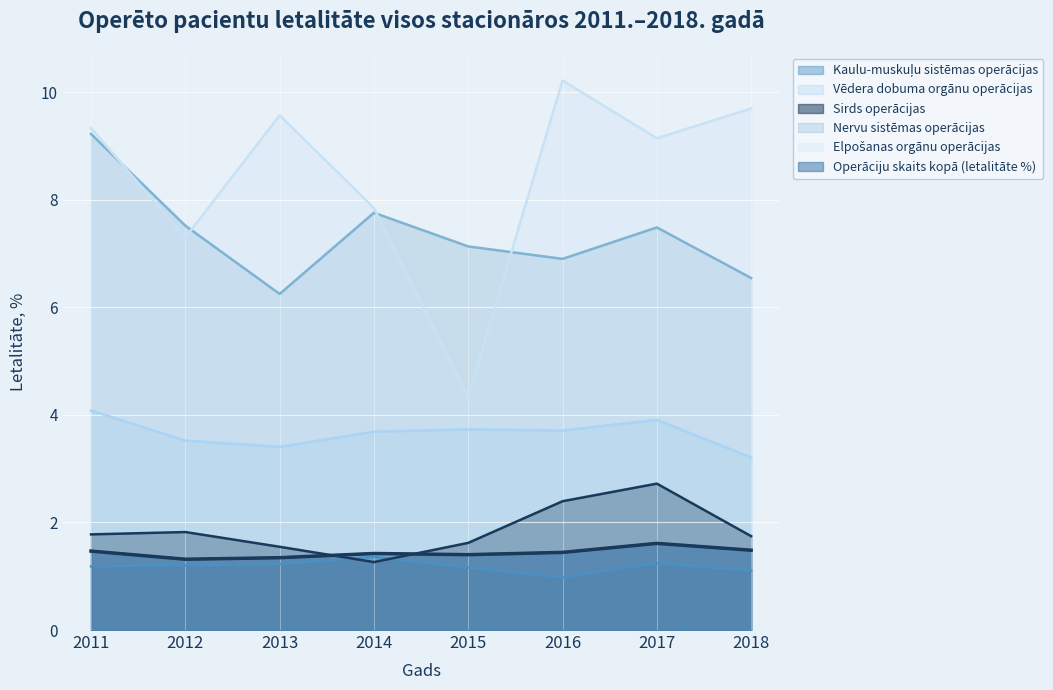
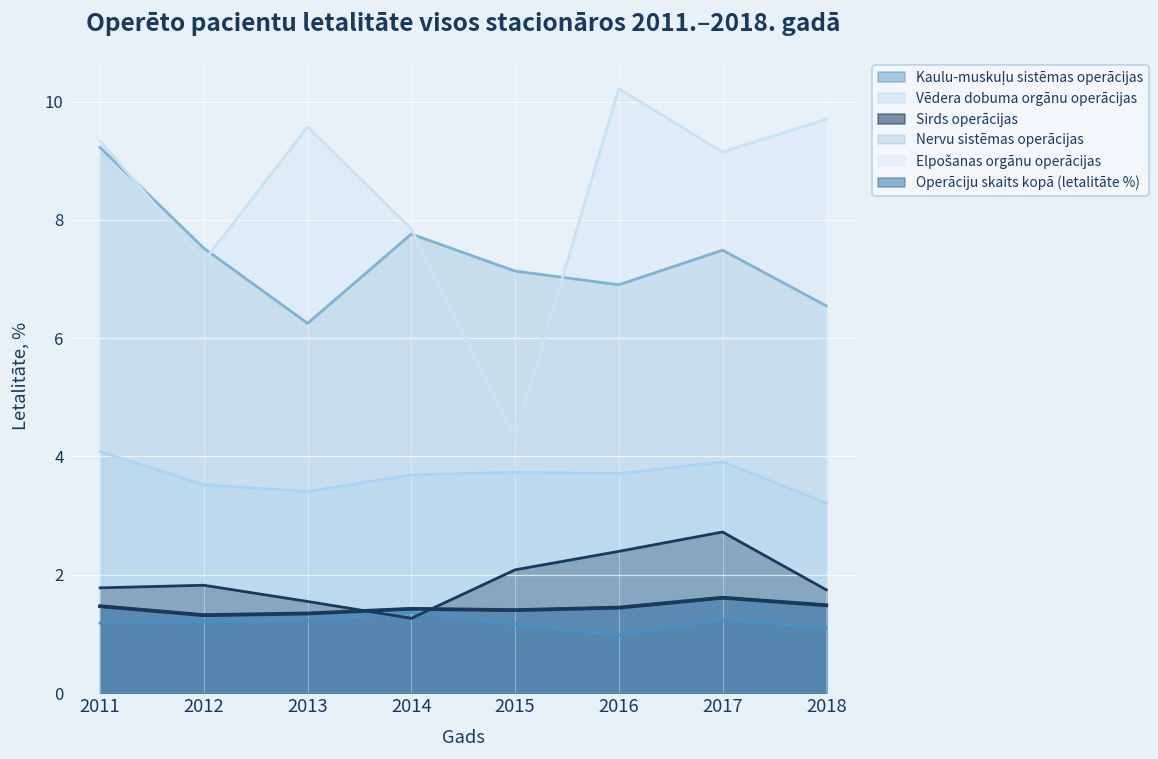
Sirds operācijas, 2015: 1.6 -> 2.1
